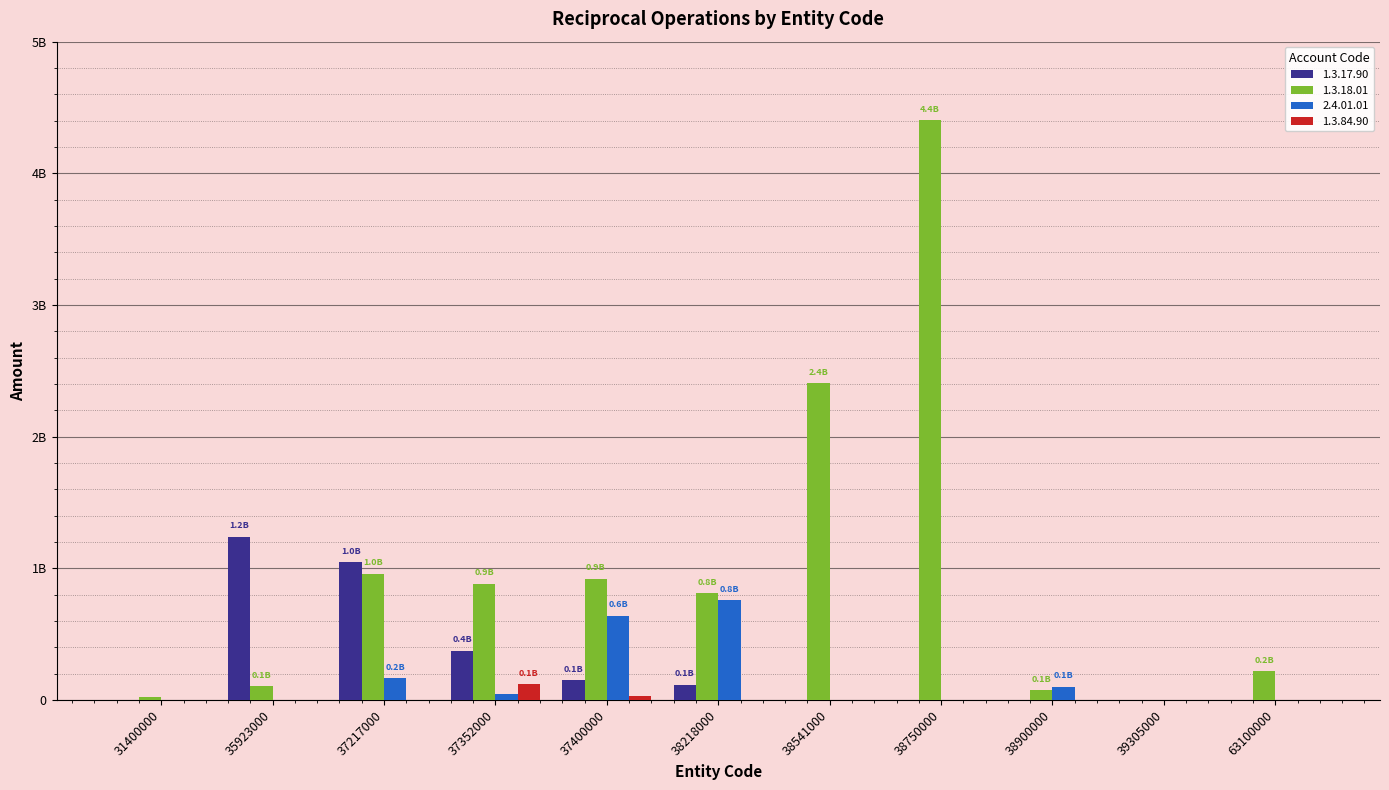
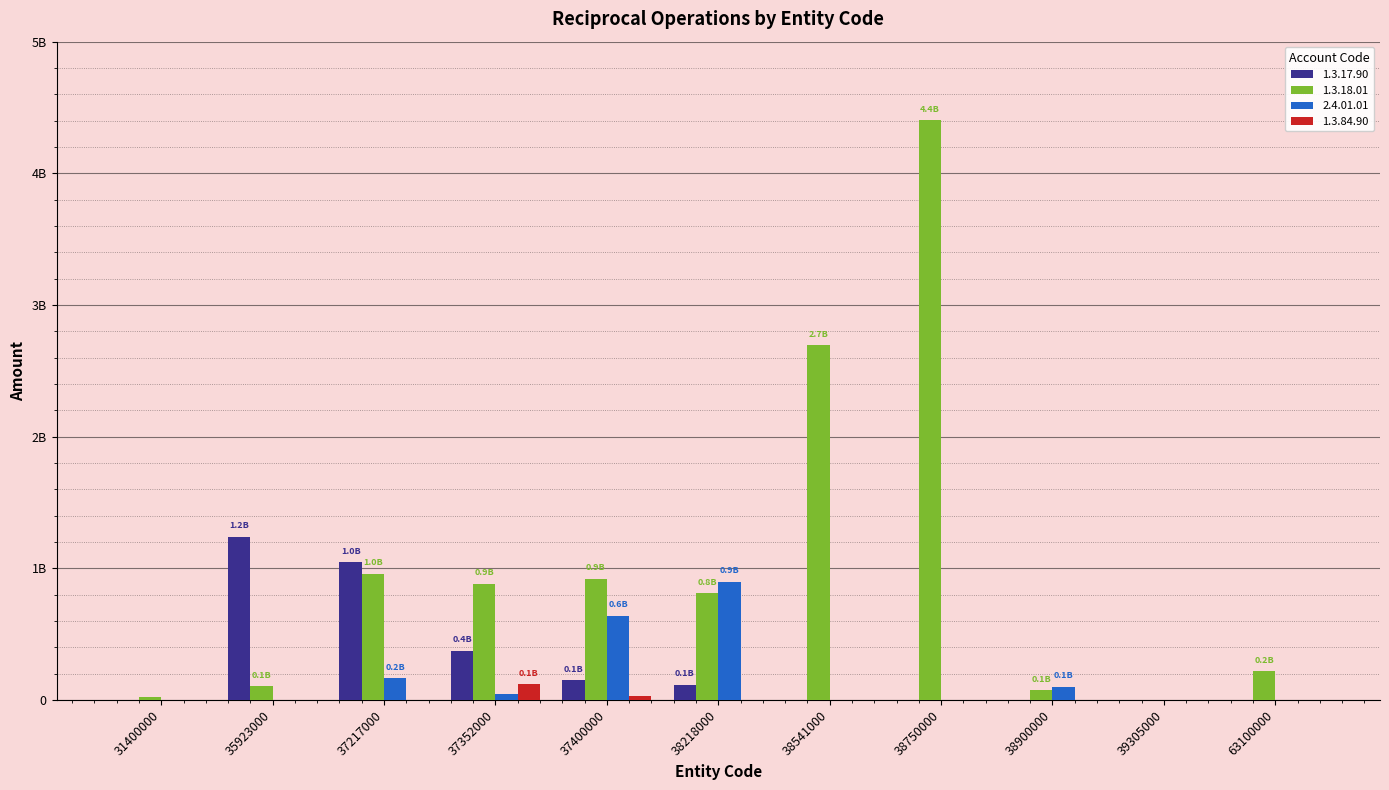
2.4.01.01, 38218000: 0.8B -> 0.9B
1.3.18.01, 38541000: 2.4B -> 2.7B
